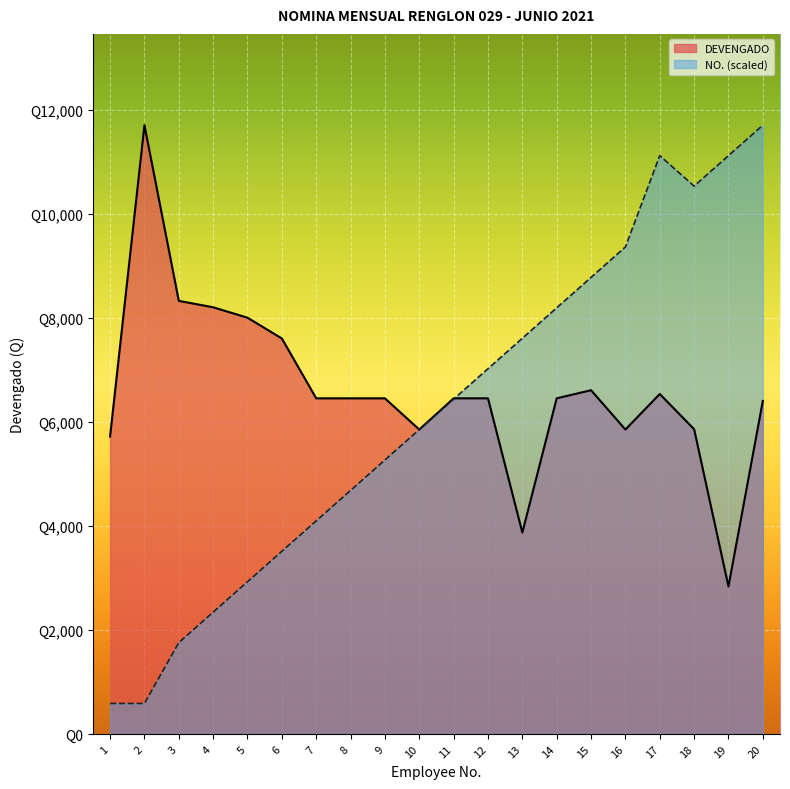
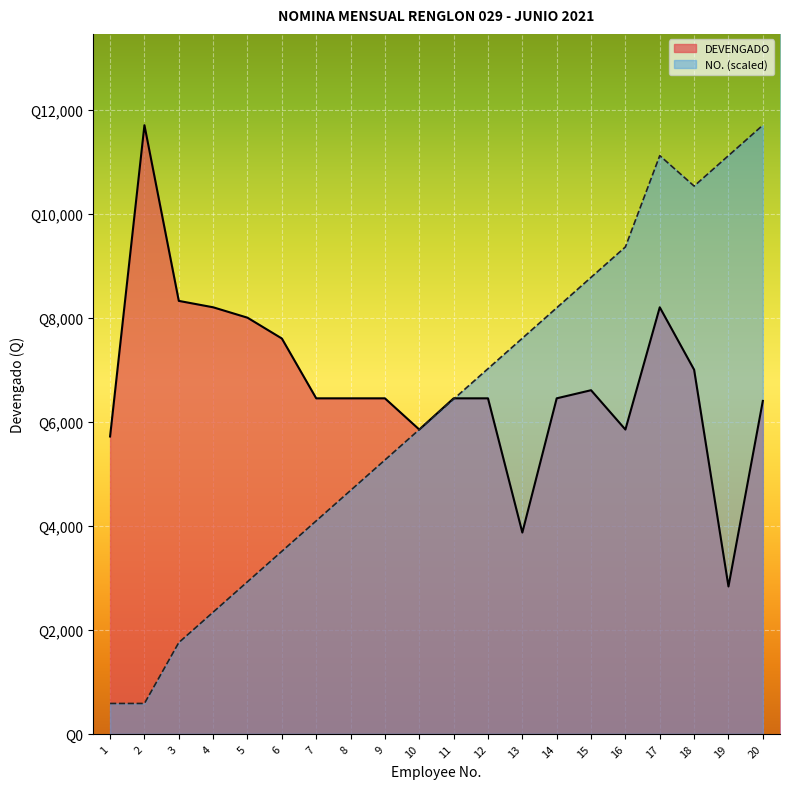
DEVENGADO, 17: Q6,500 -> Q8,200
DEVENGADO, 18: Q5,900 -> Q7,000
